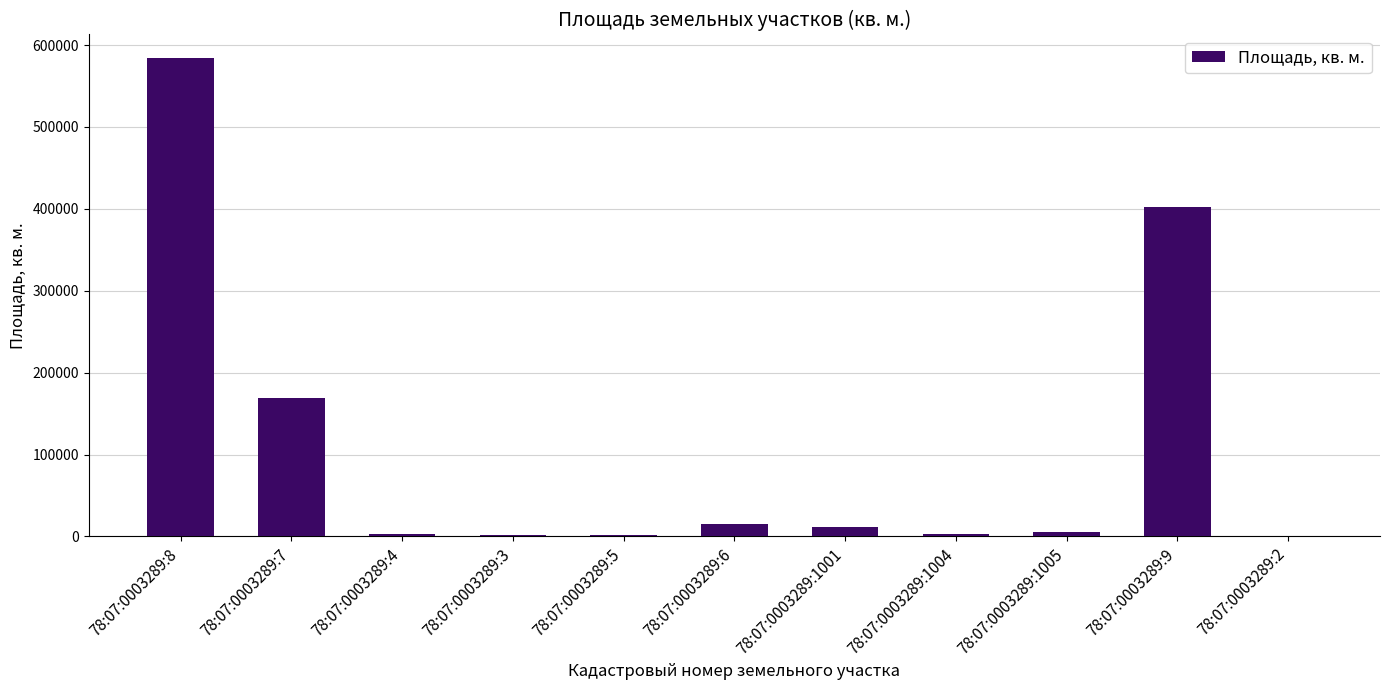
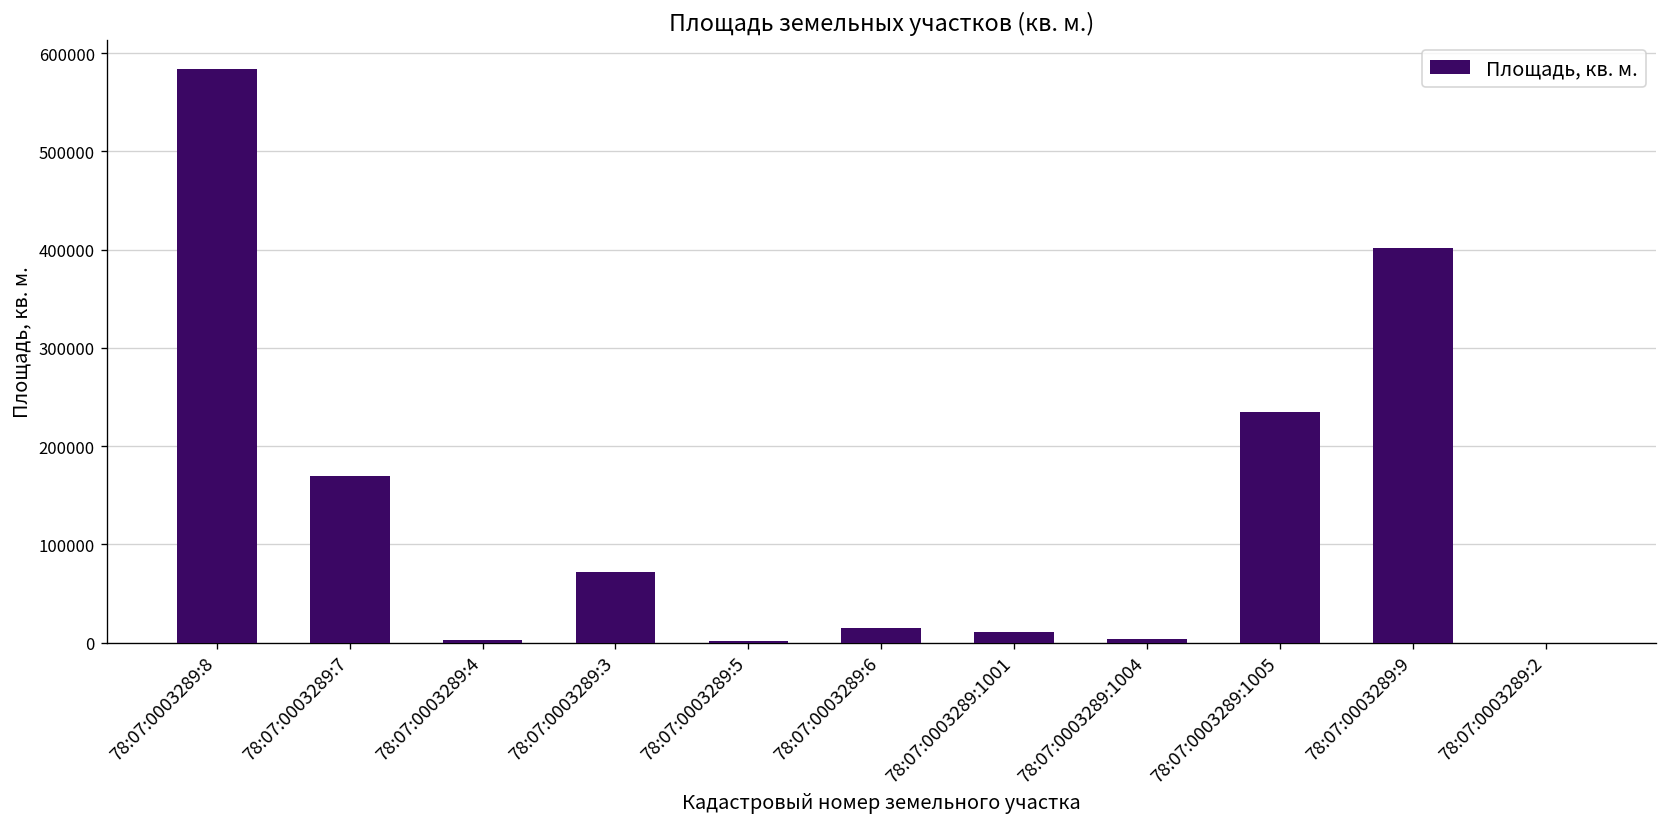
78:07:0003289:3: 0 -> 70000
78:07:0003289:1005: 10000 -> 230000
